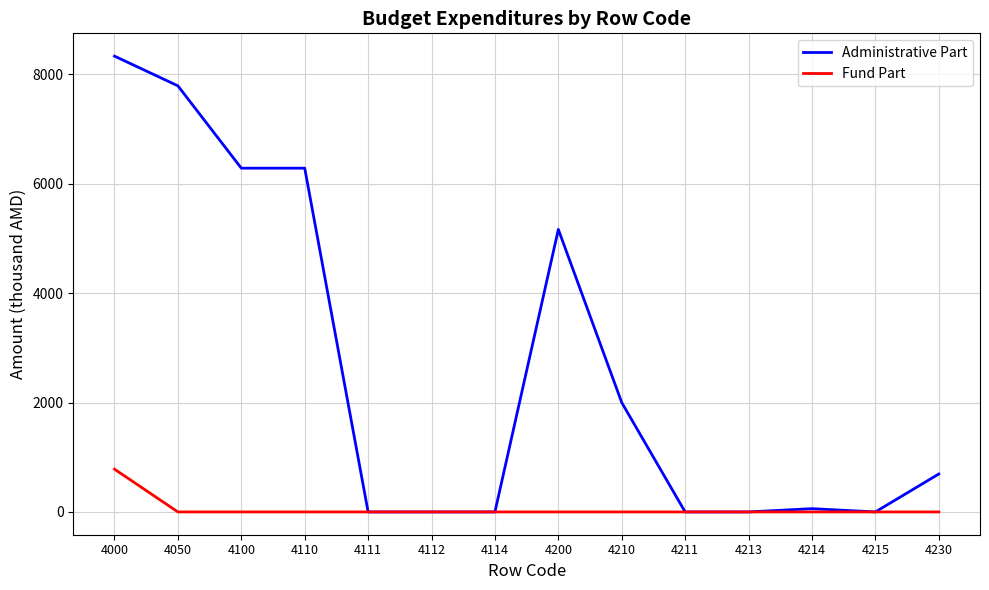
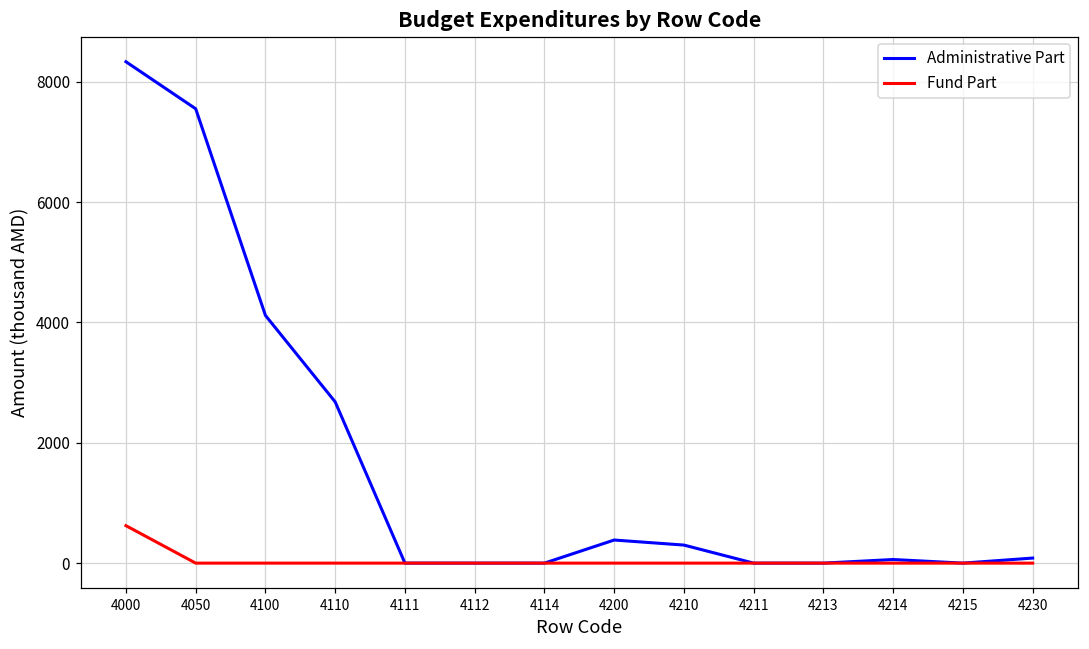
Fund Part, 4000: 800 -> 600
Administrative Part, 4050: 7800 -> 7600
Administrative Part, 4100: 6300 -> 4100
Administrative Part, 4110: 6300 -> 2700
Administrative Part, 4200: 5200 -> 400
Administrative Part, 4210: 2000 -> 300
Administrative Part, 4230: 700 -> 100
